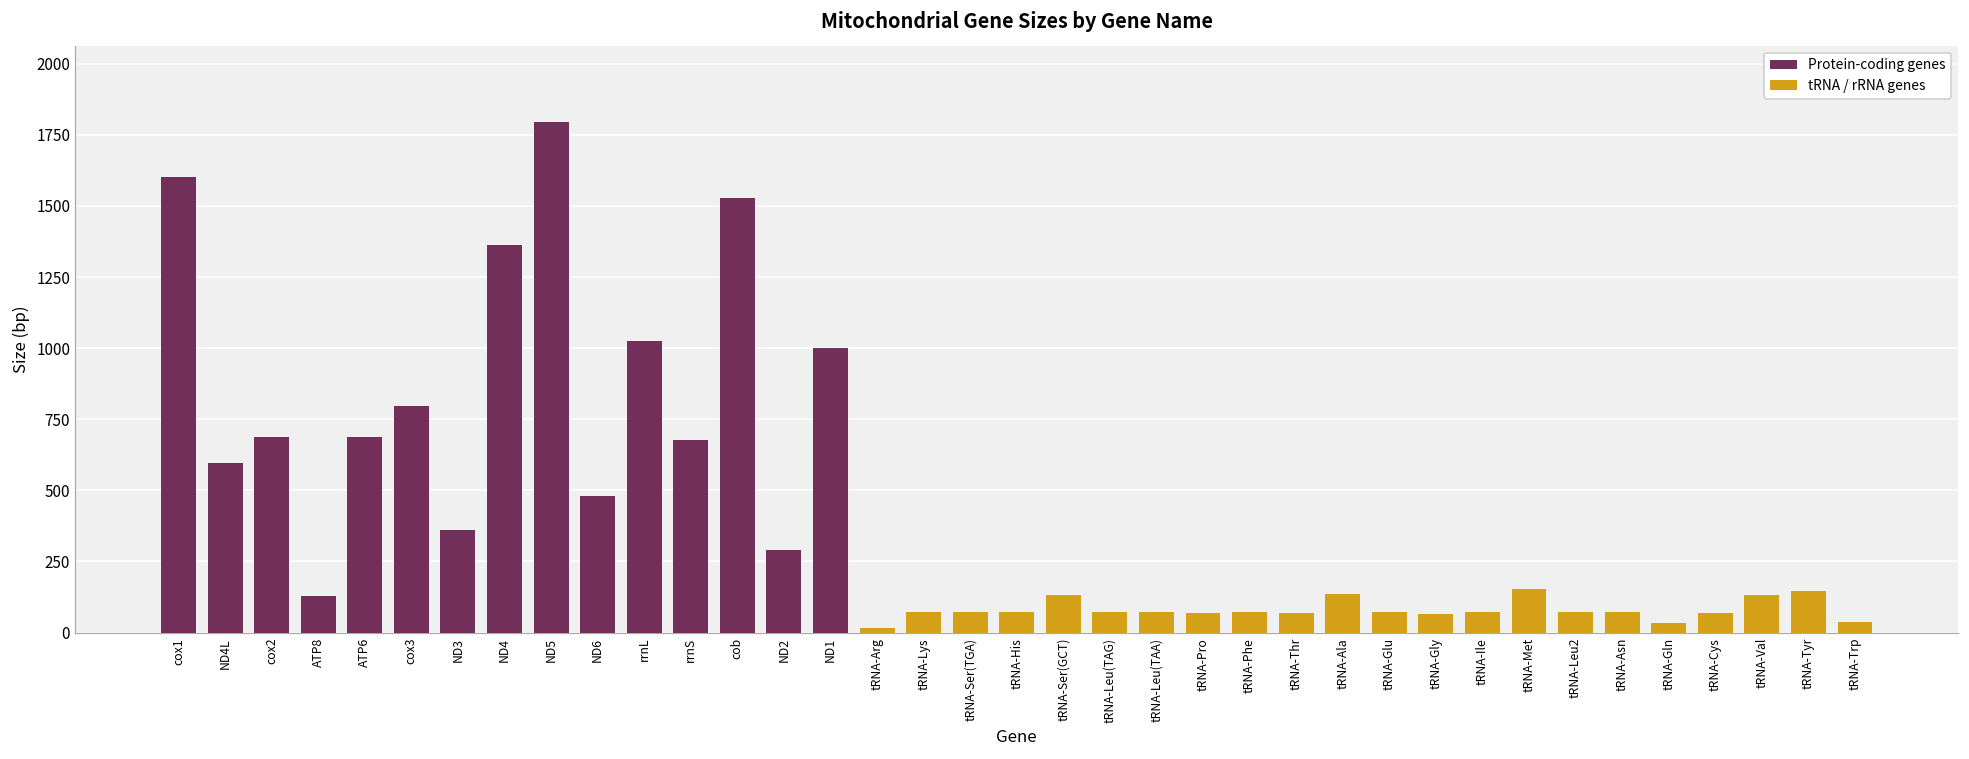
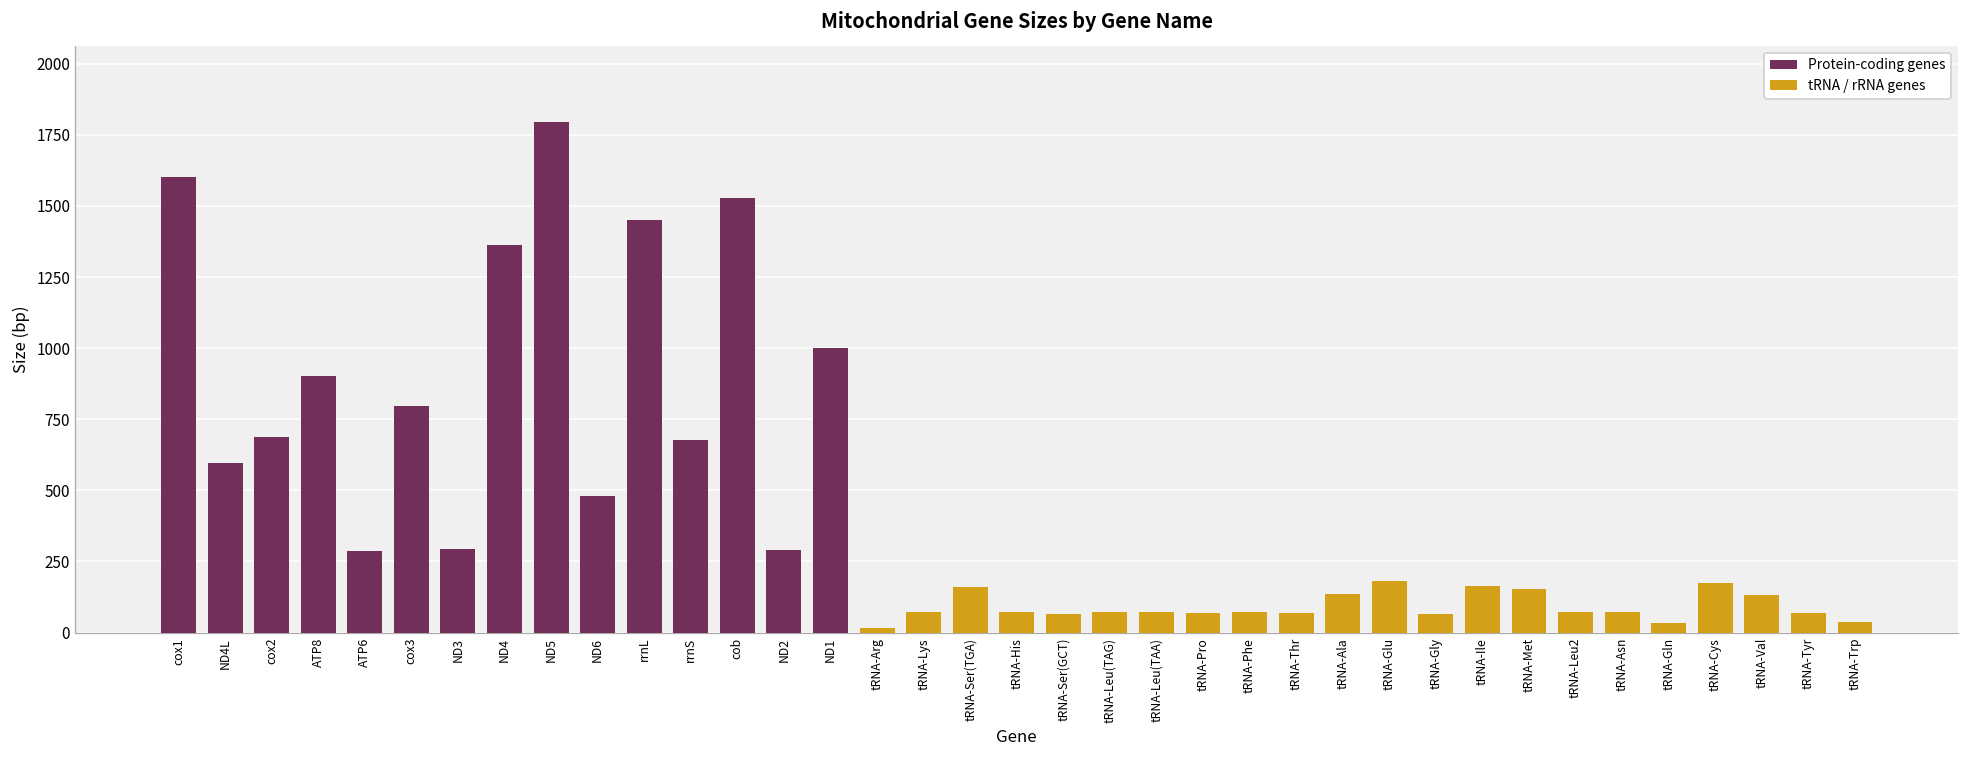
Protein-coding genes, ATP8: 130 -> 900
Protein-coding genes, ATP6: 690 -> 290
Protein-coding genes, ND3: 360 -> 290
Protein-coding genes, rrnL: 1030 -> 1450
tRNA / rRNA genes, tRNA-Ser(TGA): 70 -> 160
tRNA / rRNA genes, tRNA-Ser(GCT): 130 -> 70
tRNA / rRNA genes, tRNA-Glu: 70 -> 180
tRNA / rRNA genes, tRNA-Ile: 70 -> 170
tRNA / rRNA genes, tRNA-Cys: 70 -> 180
tRNA / rRNA genes, tRNA-Tyr: 150 -> 70
